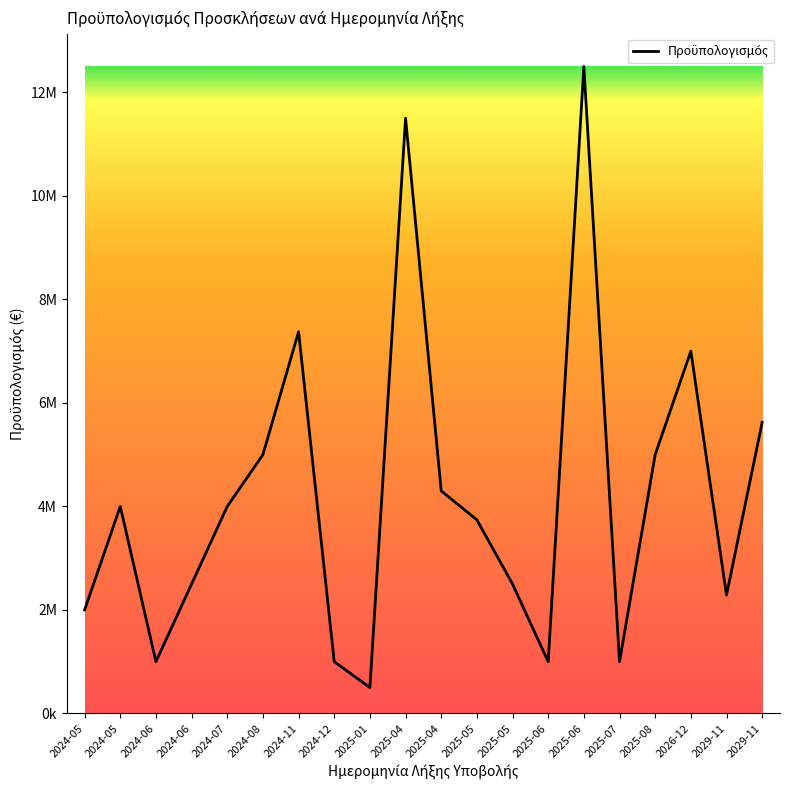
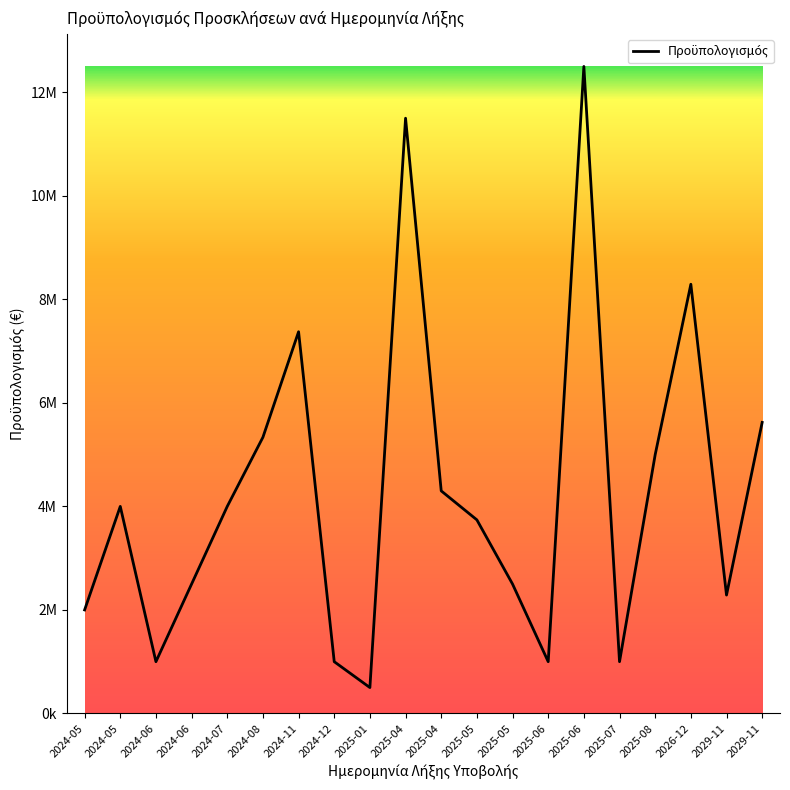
2024-08: 5000000 -> 5300000
2026-12: 7000000 -> 8300000
